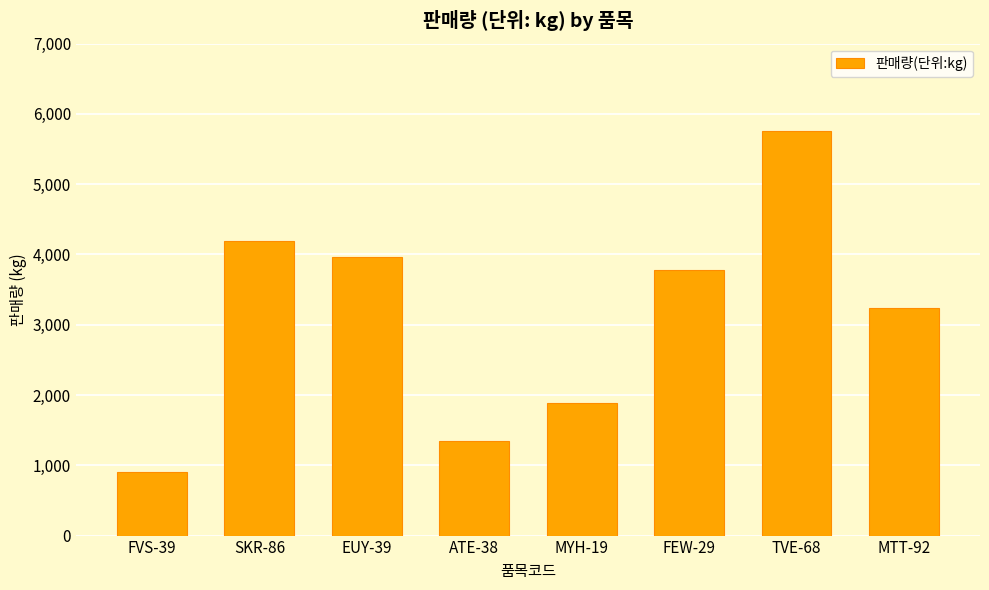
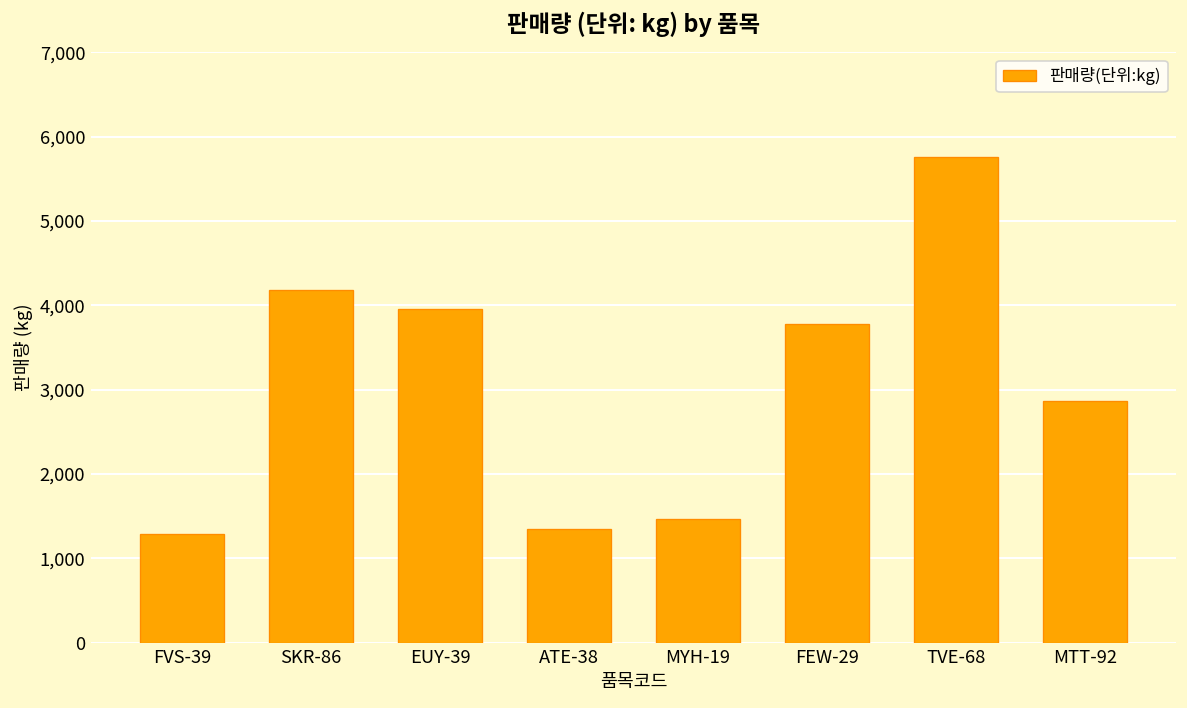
FVS-39: 900 -> 1,300
MYH-19: 1,900 -> 1,500
MTT-92: 3,200 -> 2,900
